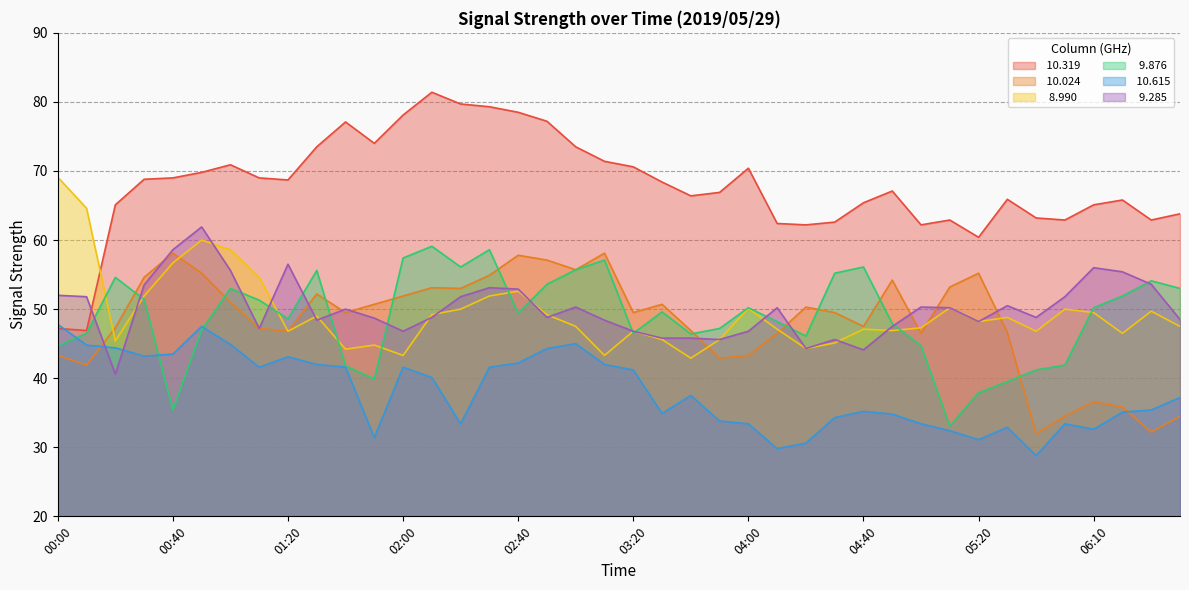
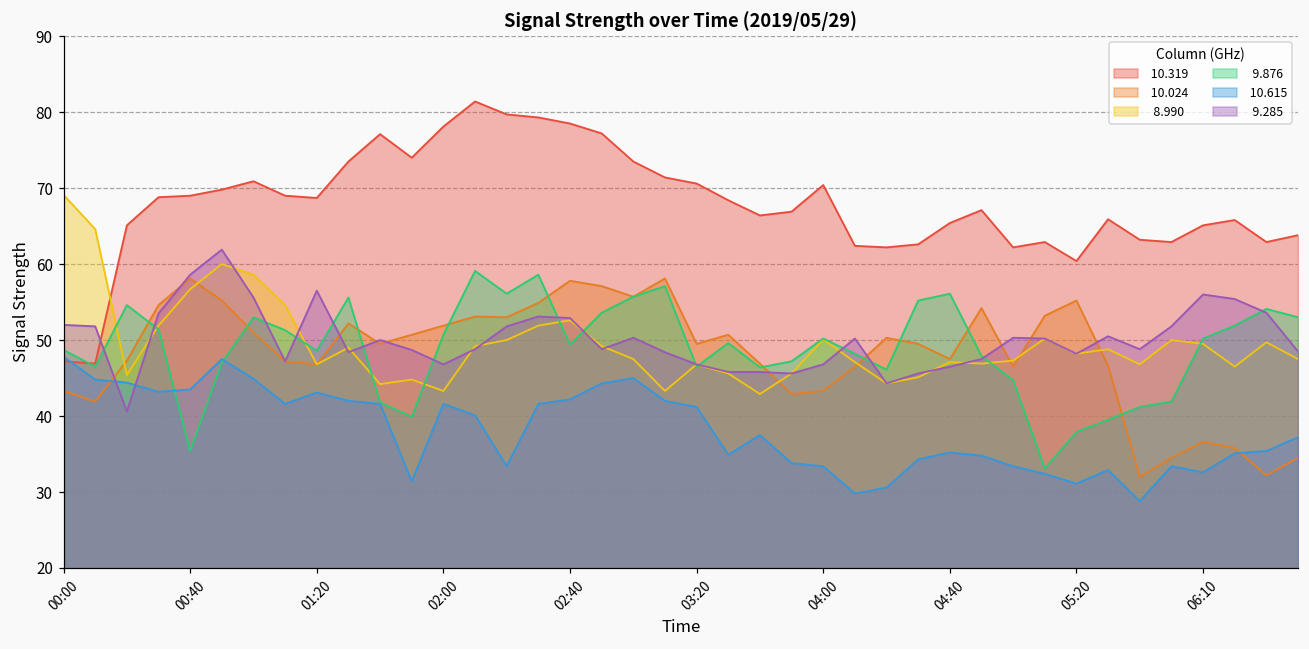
9.876, 00:00: 45 -> 49
9.876, 02:00: 57 -> 51
9.285, 04:40: 44 -> 47
